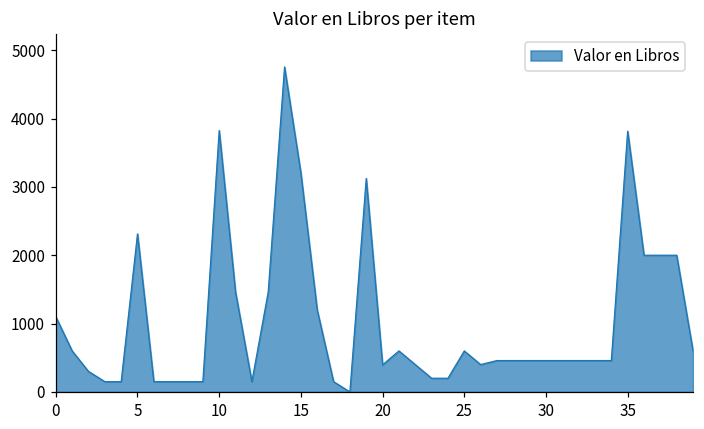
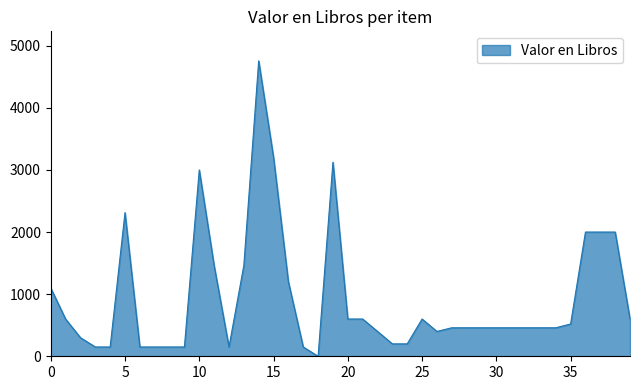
10: 3800 -> 3000
20: 400 -> 600
35: 3800 -> 500
